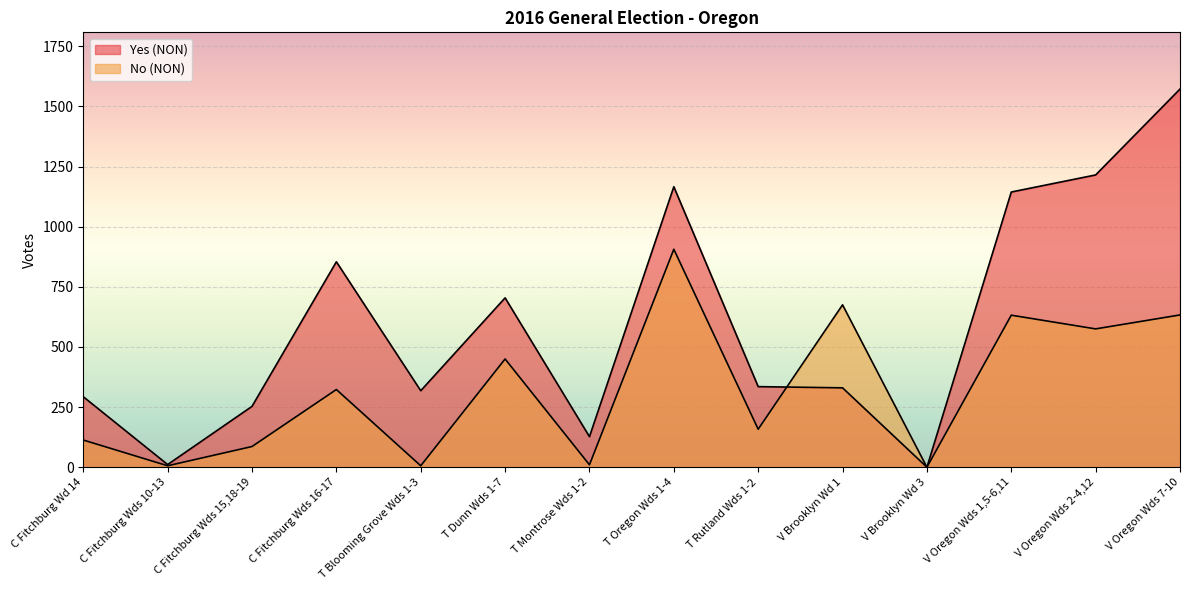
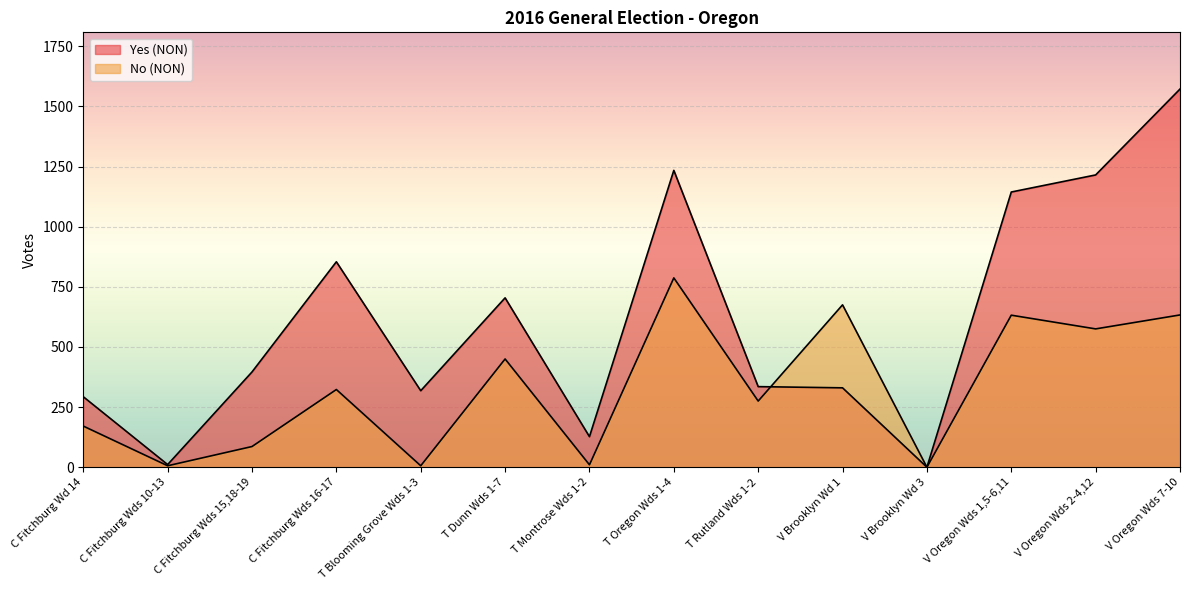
No (NON), C Fitchburg Wd 14: 110 -> 170
Yes (NON), C Fitchburg Wds 15,18-19: 250 -> 400
Yes (NON), T Oregon Wds 1-4: 1170 -> 1230
No (NON), T Oregon Wds 1-4: 910 -> 790
No (NON), T Rutland Wds 1-2: 160 -> 280
